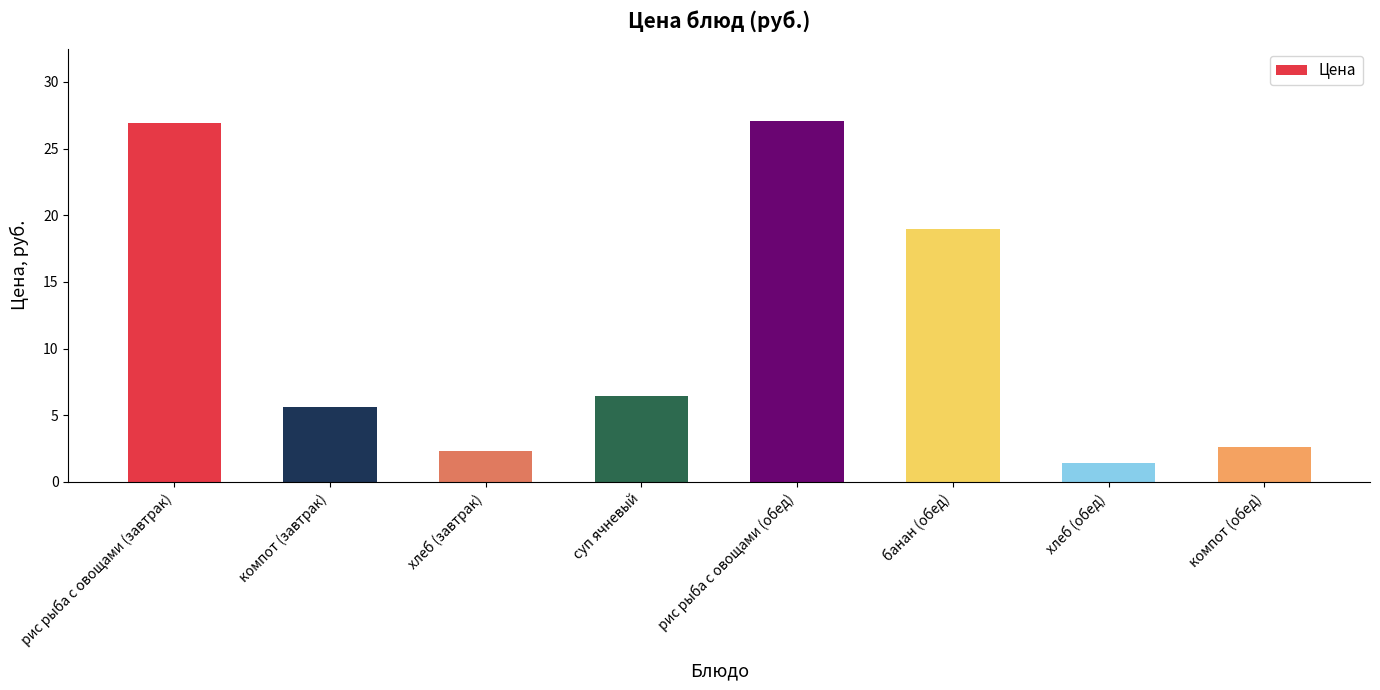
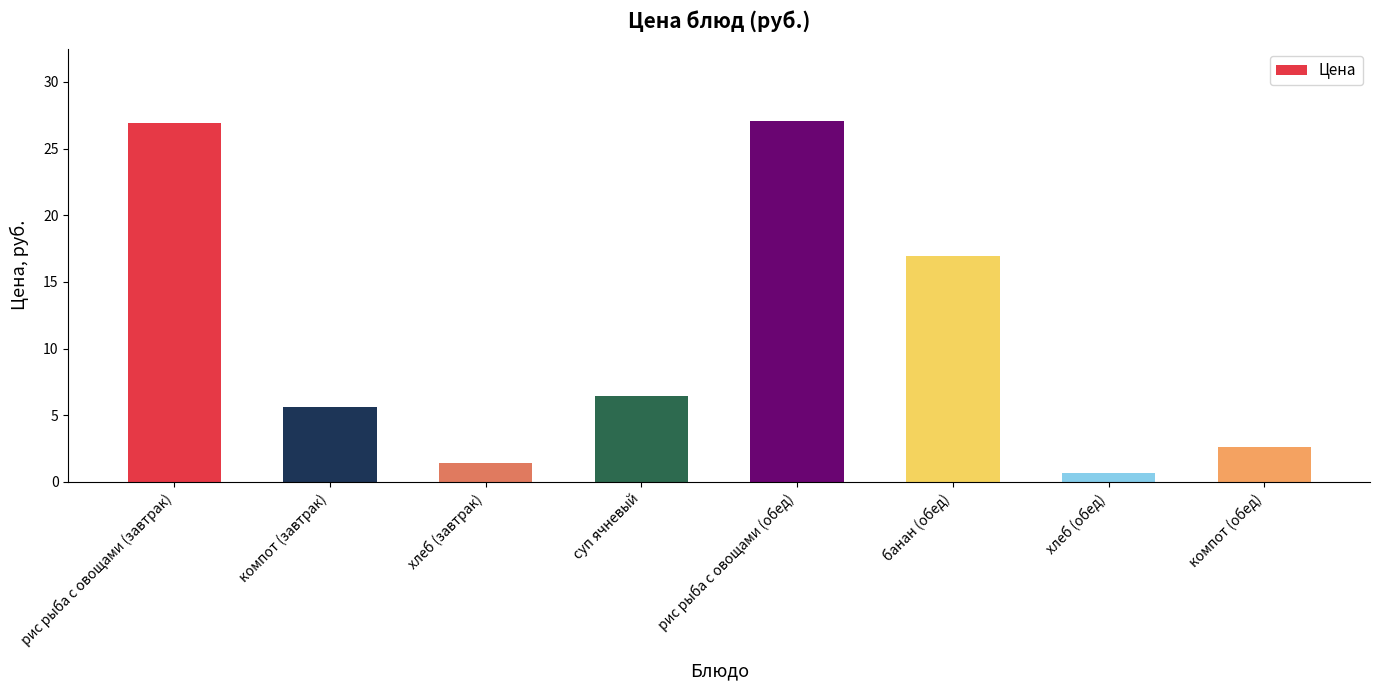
хлеб (завтрак): 2.3 -> 1.4
банан (обед): 19.0 -> 17.0
хлеб (обед): 1.4 -> 0.7
